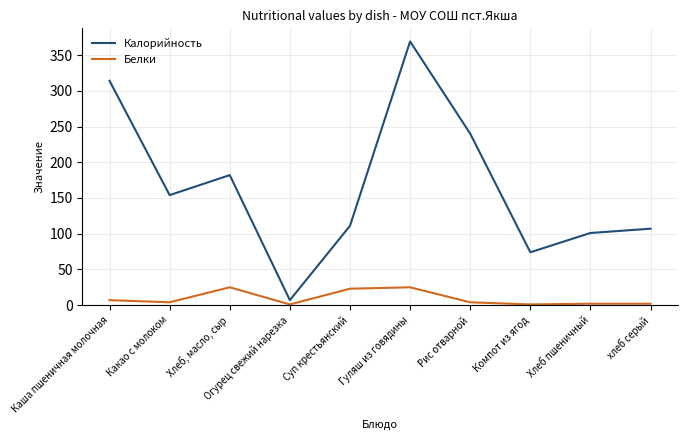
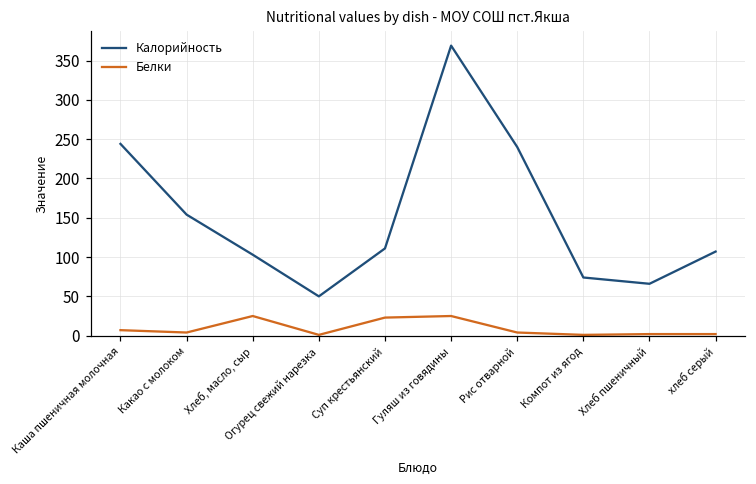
Калорийность, Каша пшеничная молочная: 310 -> 240
Калорийность, Хлеб, масло, сыр: 180 -> 100
Калорийность, Огурец свежий нарезка: 10 -> 50
Калорийность, Хлеб пшеничный: 100 -> 70
